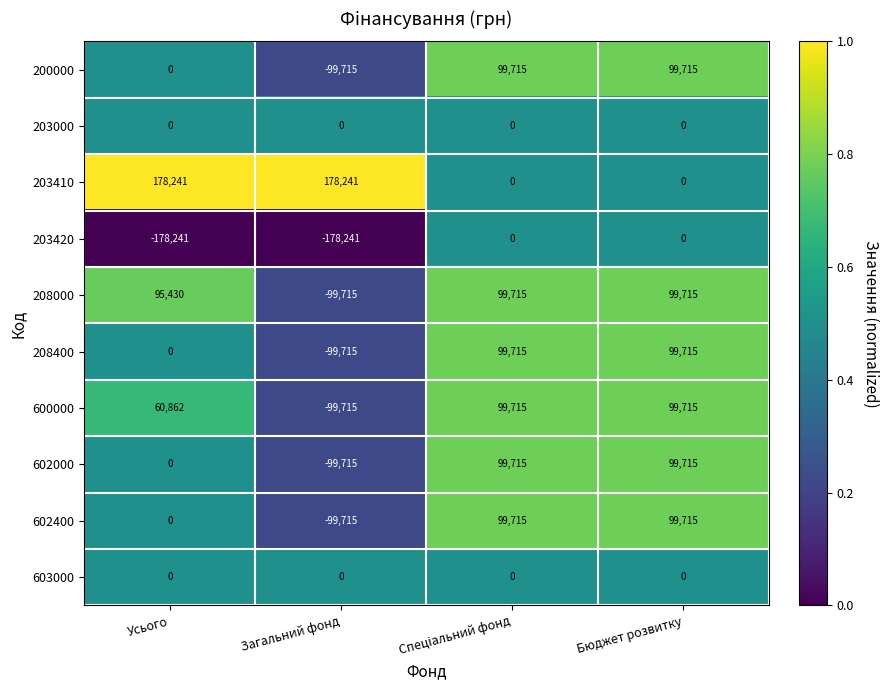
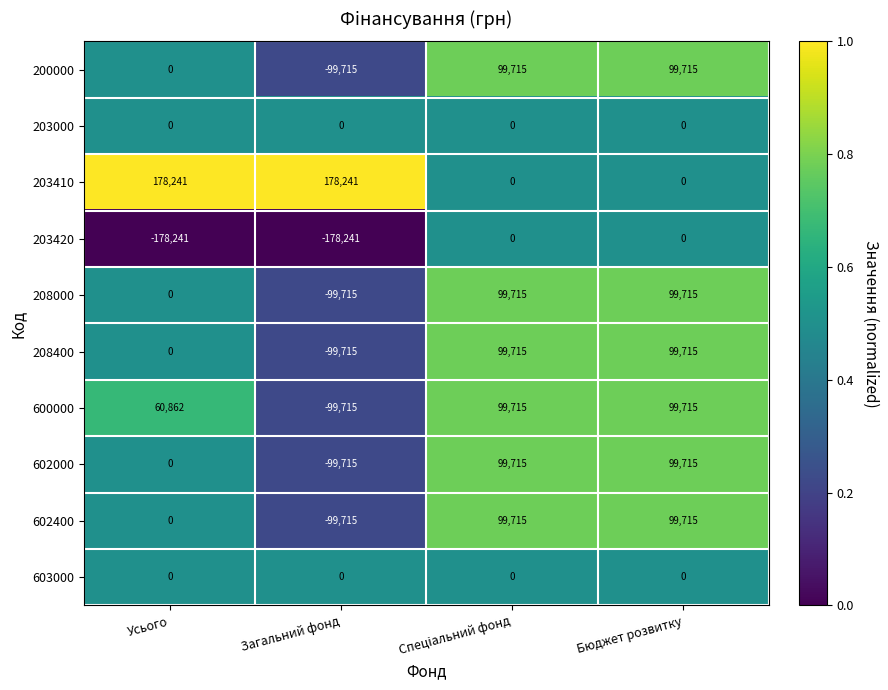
208000, Усього: 95,430 -> 0
